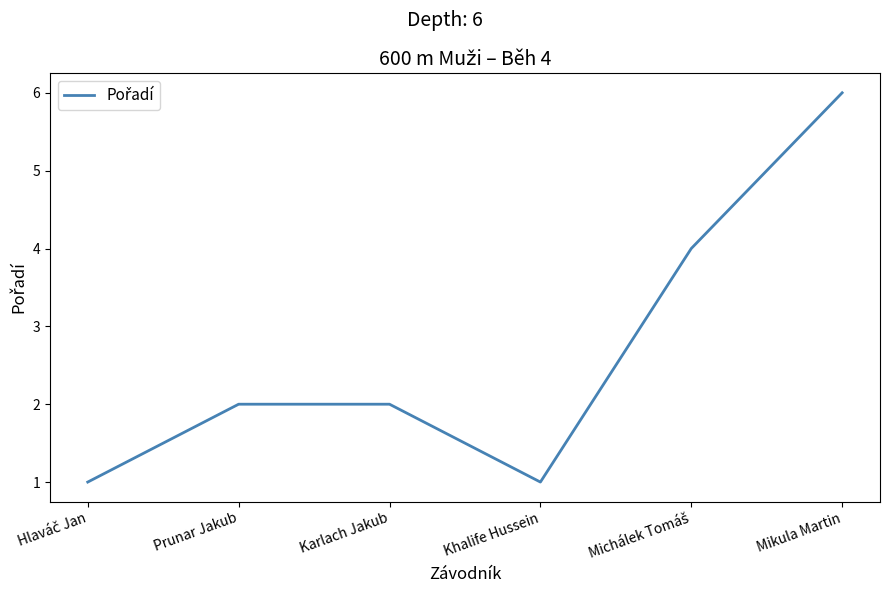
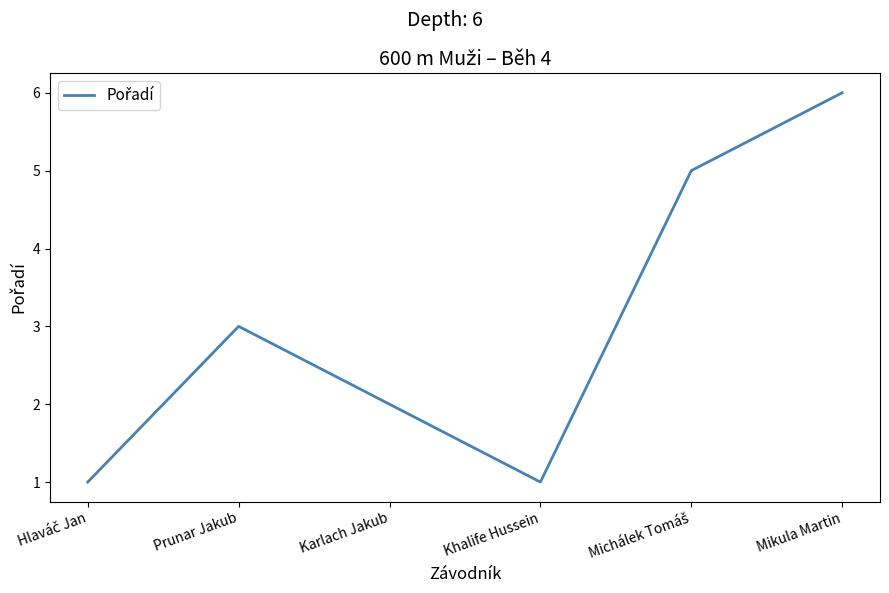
Prunar Jakub: 2 -> 3
Michálek Tomáš: 4 -> 5
